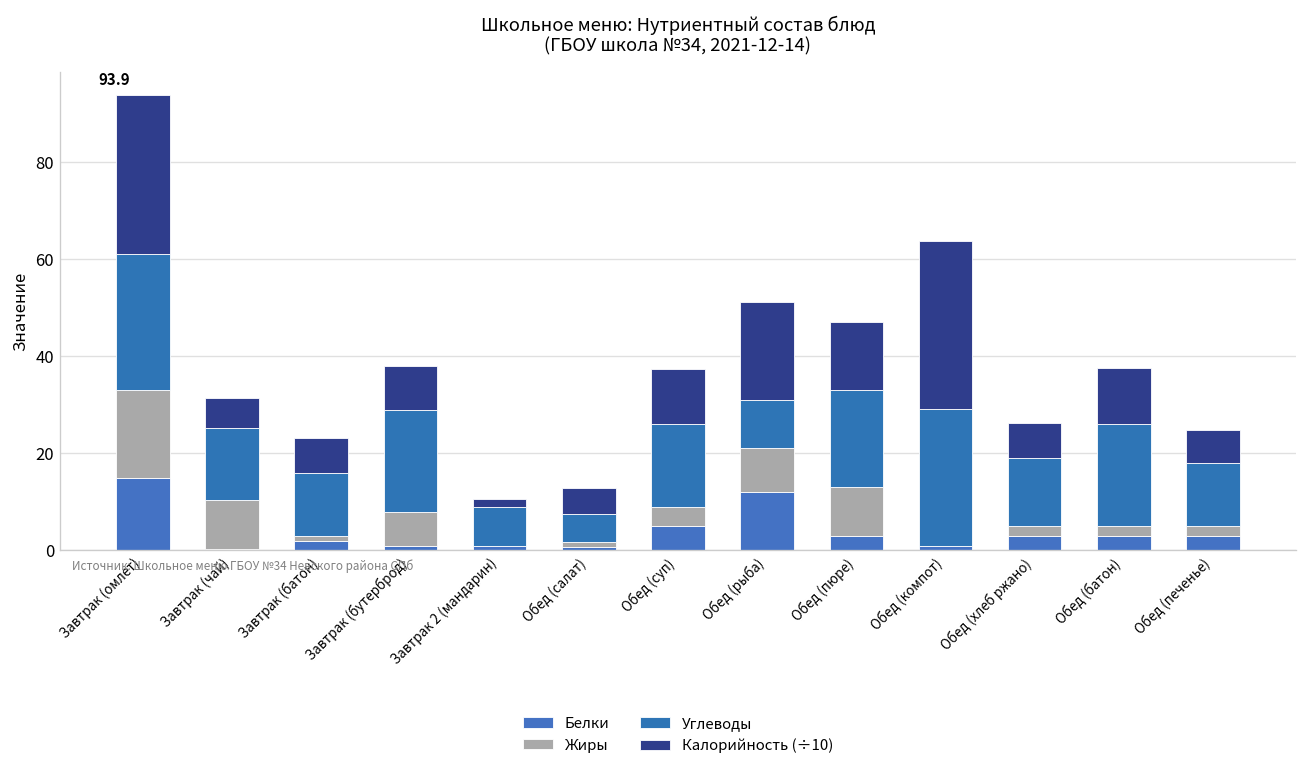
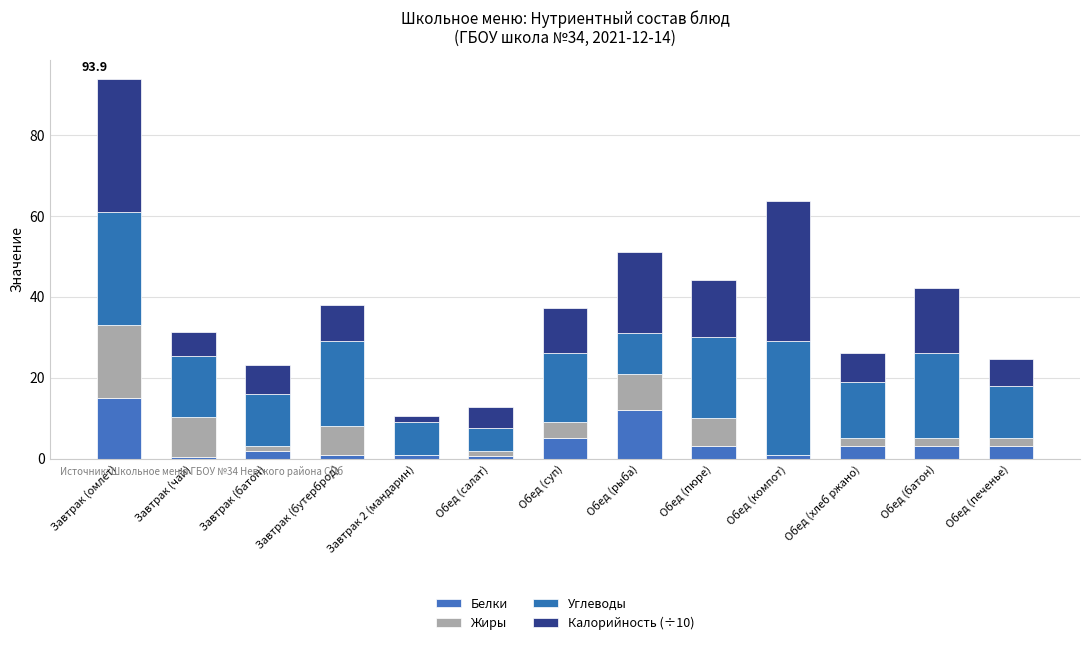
Жиры, Обед (пюре): 10 -> 7
Калорийность (÷10), Обед (батон): 12 -> 16
